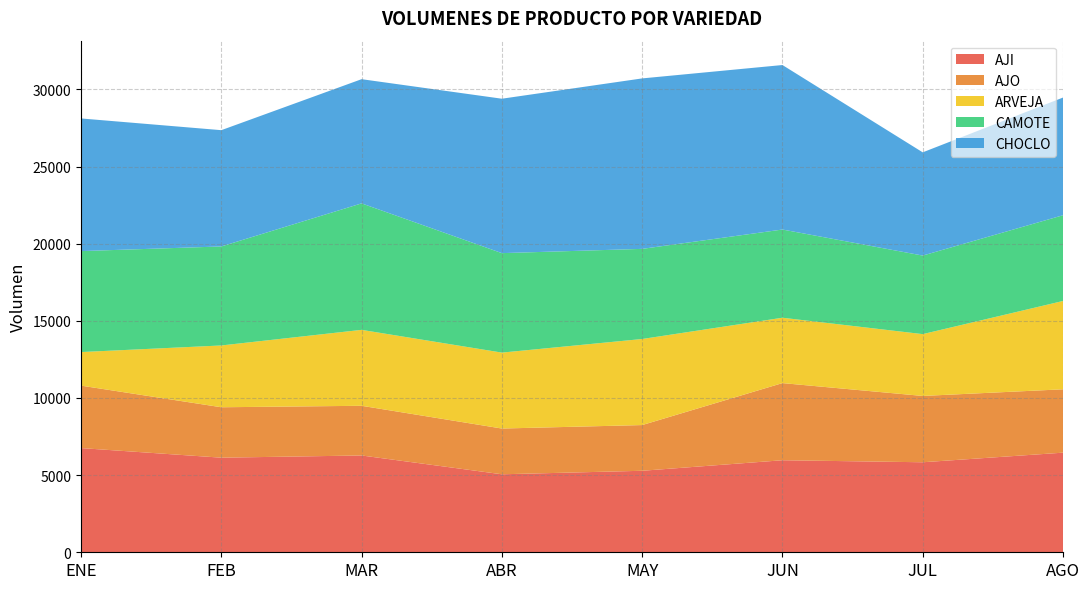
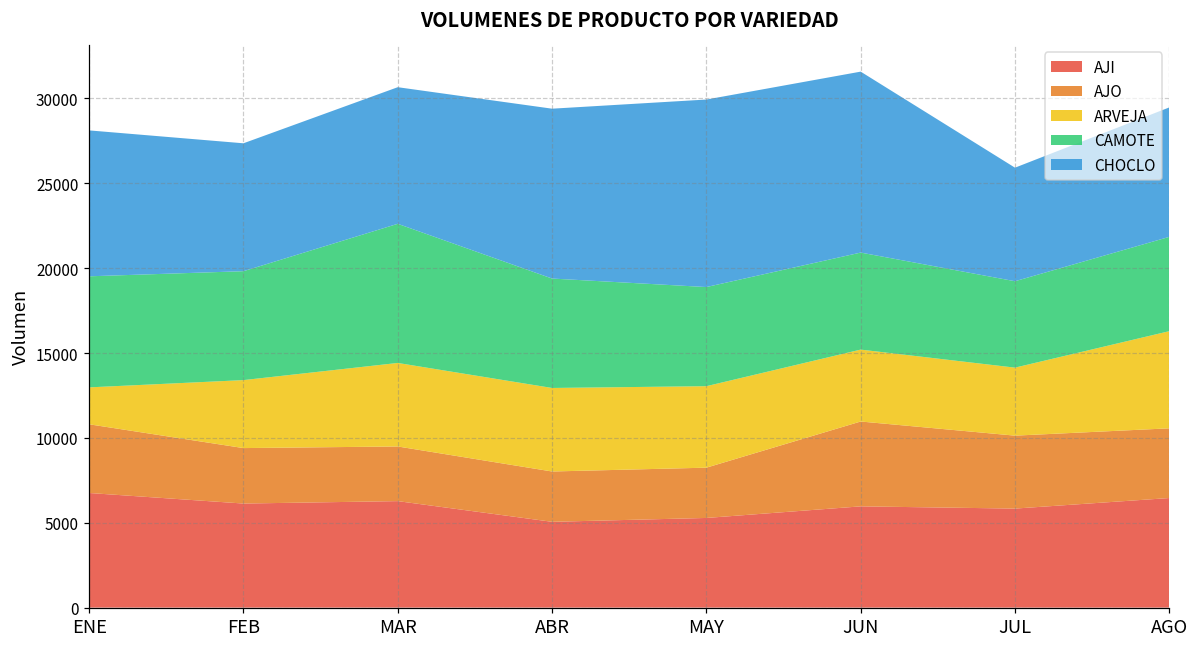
ARVEJA, MAY: 5600 -> 4800
